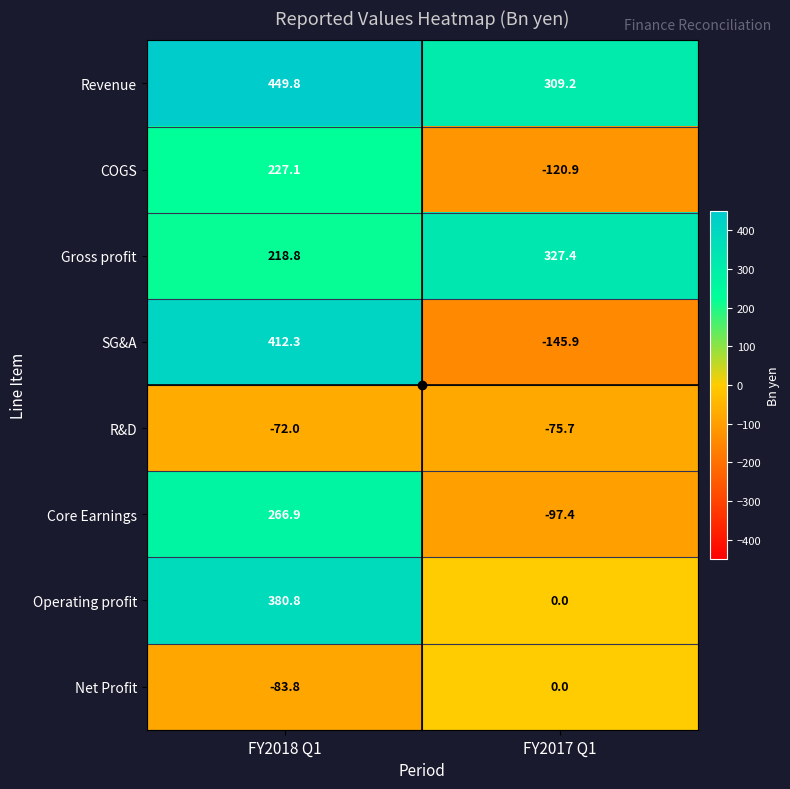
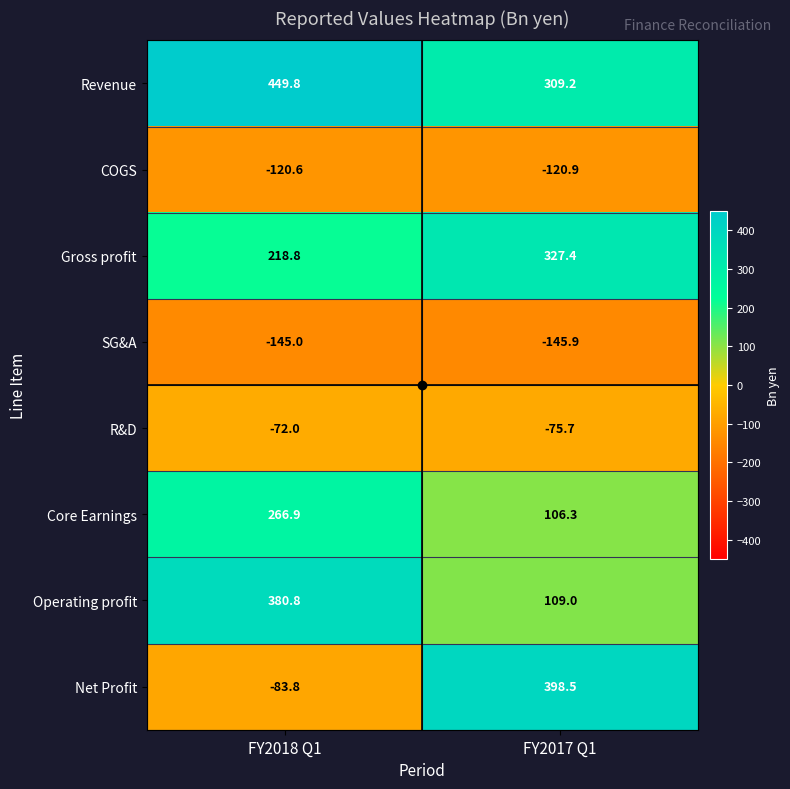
COGS, FY2018 Q1: 227.1 -> -120.6
SG&A, FY2018 Q1: 412.3 -> -145.0
Core Earnings, FY2017 Q1: -97.4 -> 106.3
Operating profit, FY2017 Q1: 0.0 -> 109.0
Net Profit, FY2017 Q1: 0.0 -> 398.5
